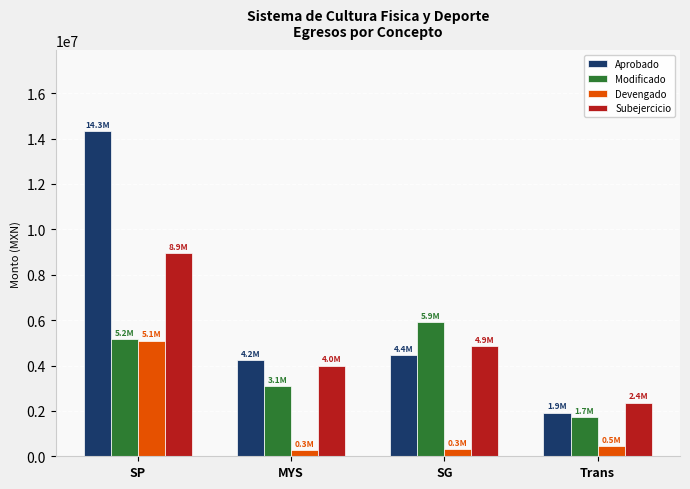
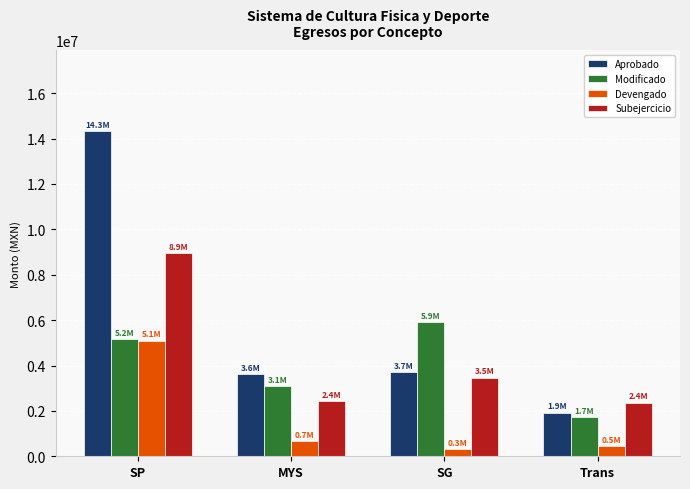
Aprobado, MYS: 4.2M -> 3.6M
Devengado, MYS: 0.3M -> 0.7M
Subejercicio, MYS: 4.0M -> 2.4M
Aprobado, SG: 4.4M -> 3.7M
Subejercicio, SG: 4.9M -> 3.5M
